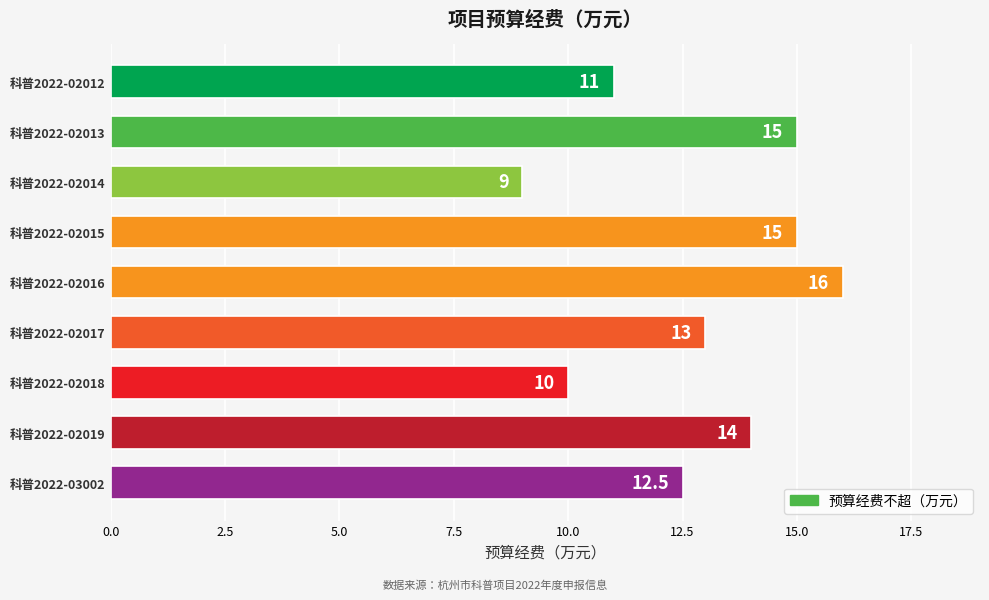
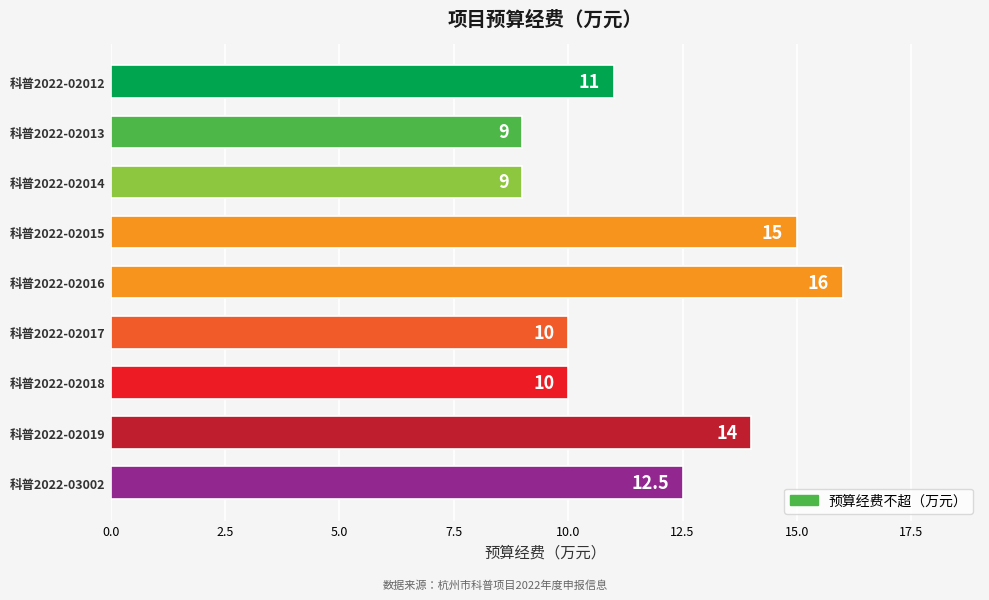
科普2022-02013: 15 -> 9
科普2022-02017: 13 -> 10
